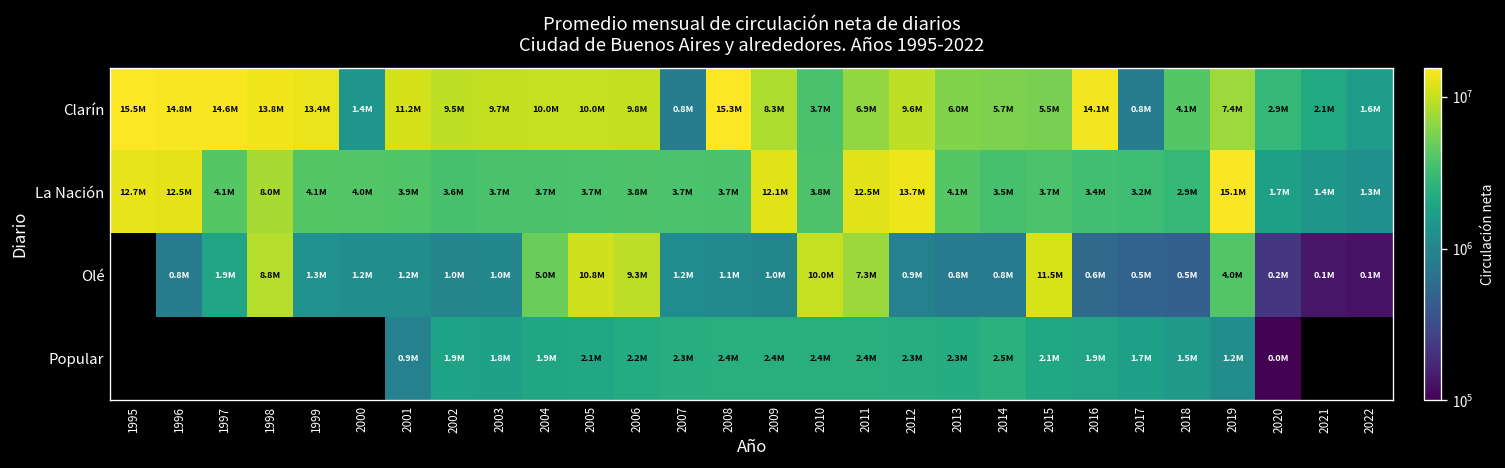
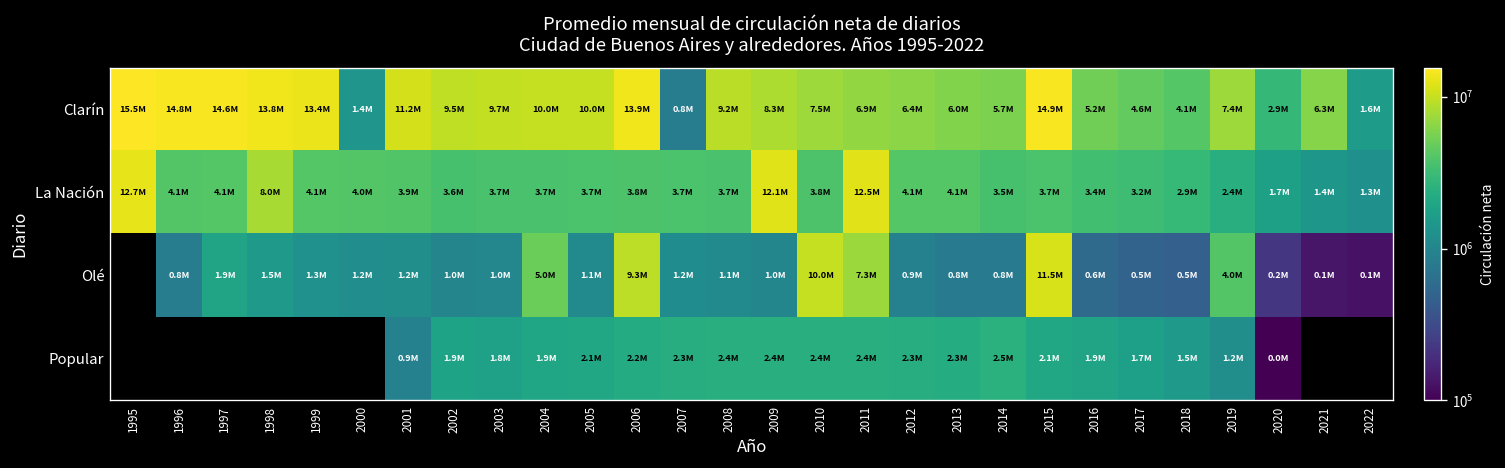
Clarín, 2006: 9.8M -> 13.9M
Clarín, 2008: 15.3M -> 9.2M
Clarín, 2010: 3.7M -> 7.5M
Clarín, 2012: 9.6M -> 6.4M
Clarín, 2015: 5.5M -> 14.9M
Clarín, 2016: 14.1M -> 5.2M
Clarín, 2017: 0.8M -> 4.6M
Clarín, 2021: 2.1M -> 6.3M
La Nación, 1996: 12.5M -> 4.1M
La Nación, 2012: 13.7M -> 4.1M
La Nación, 2019: 15.1M -> 2.4M
Olé, 1998: 8.8M -> 1.5M
Olé, 2005: 10.8M -> 1.1M
